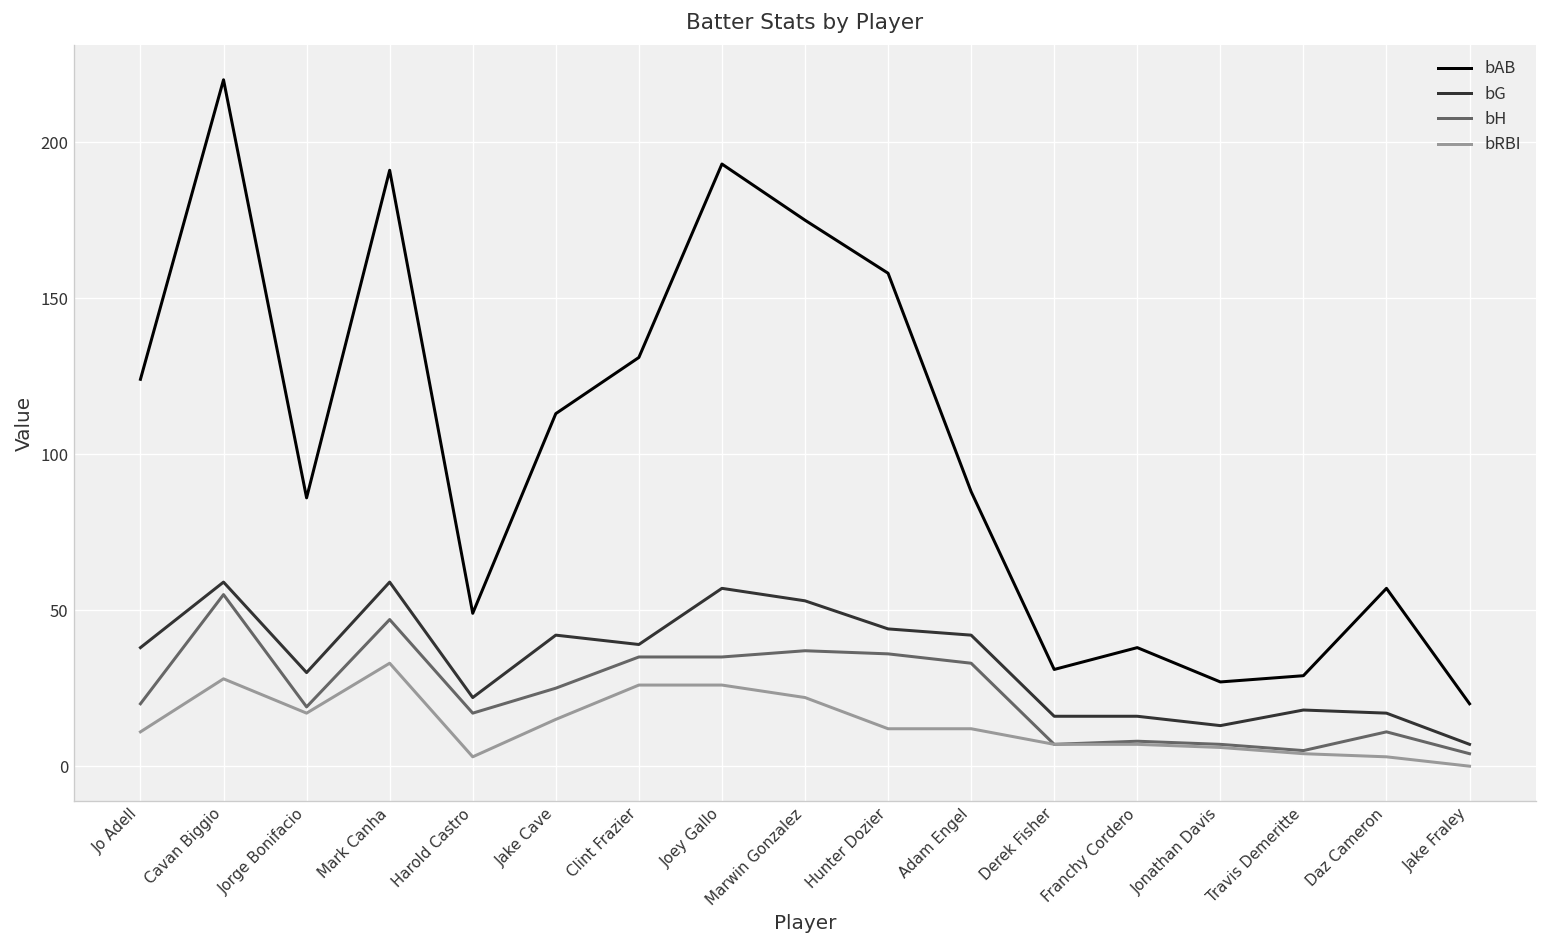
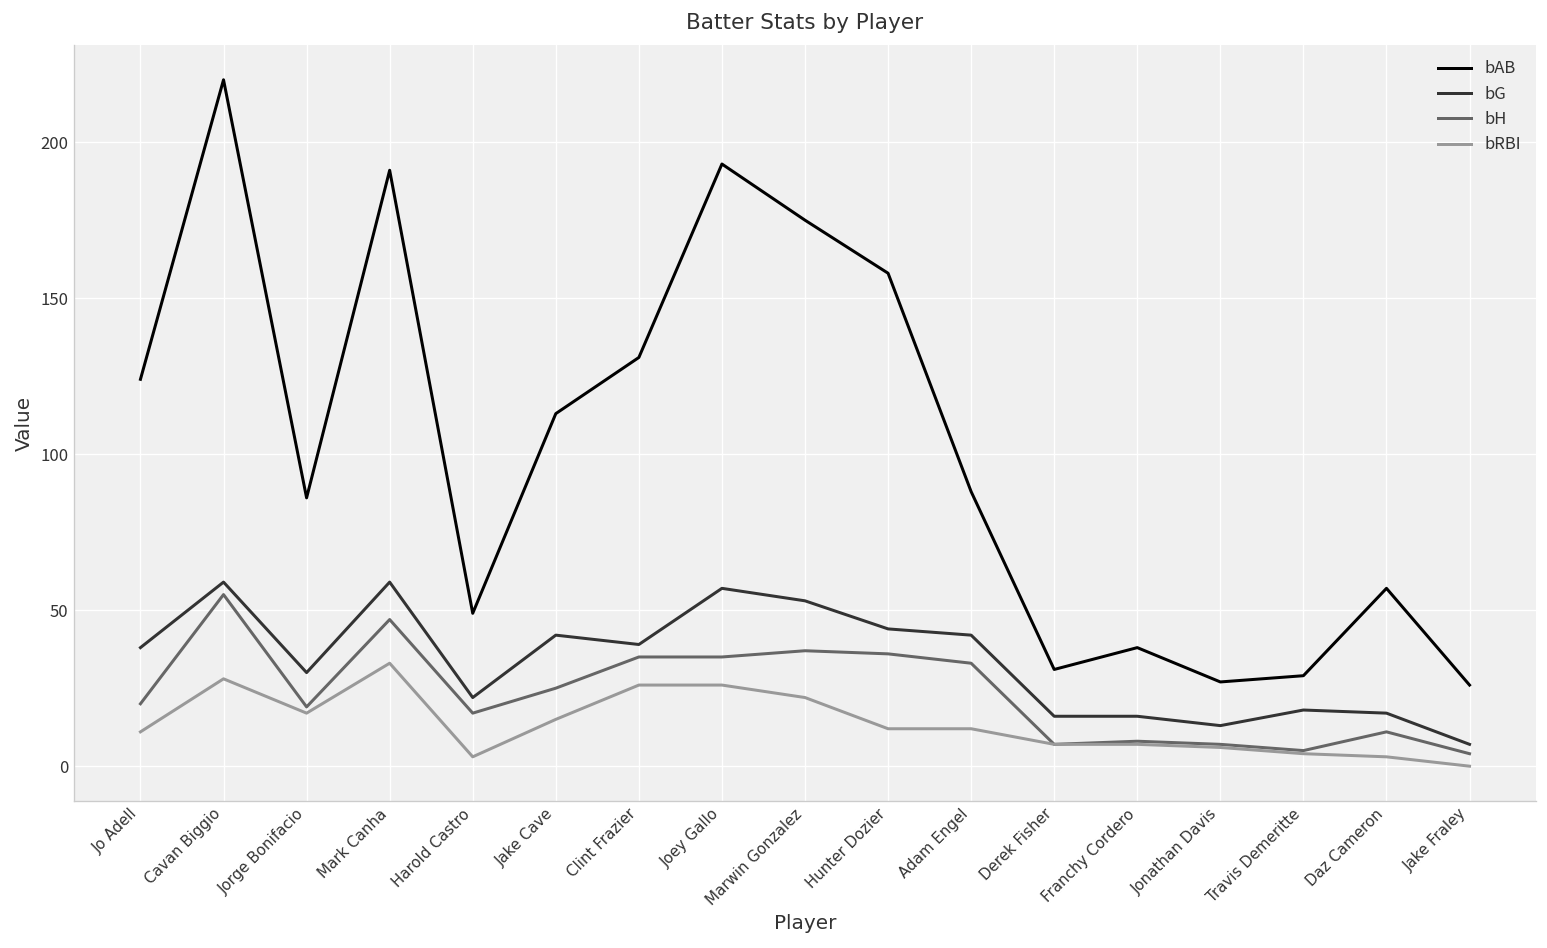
bAB, Jake Fraley: 20 -> 26
